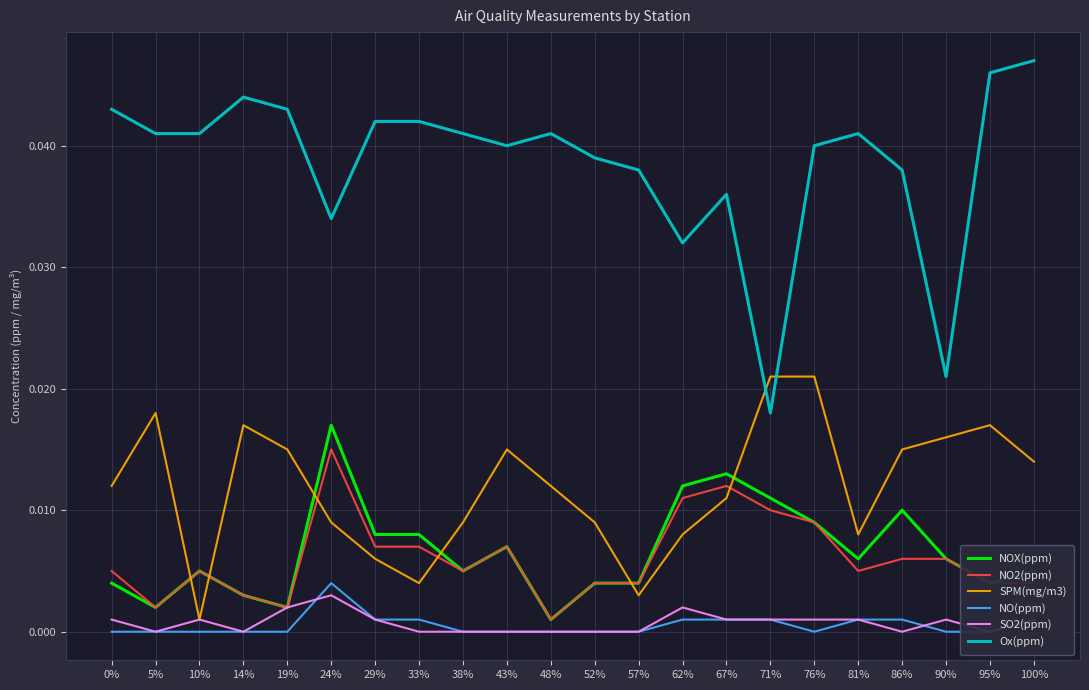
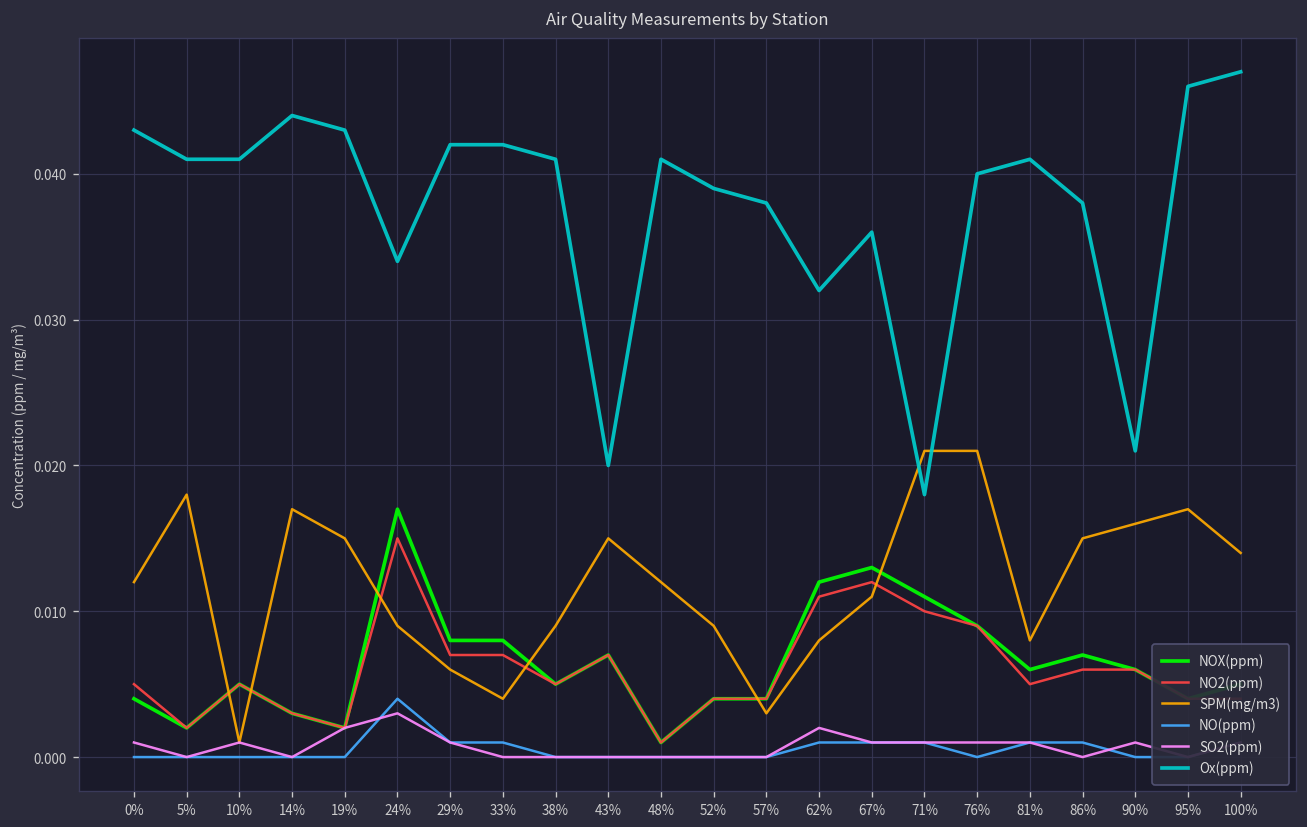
Ox(ppm), 43%: 0.04 -> 0.02
NOX(ppm), 86%: 0.010 -> 0.007
